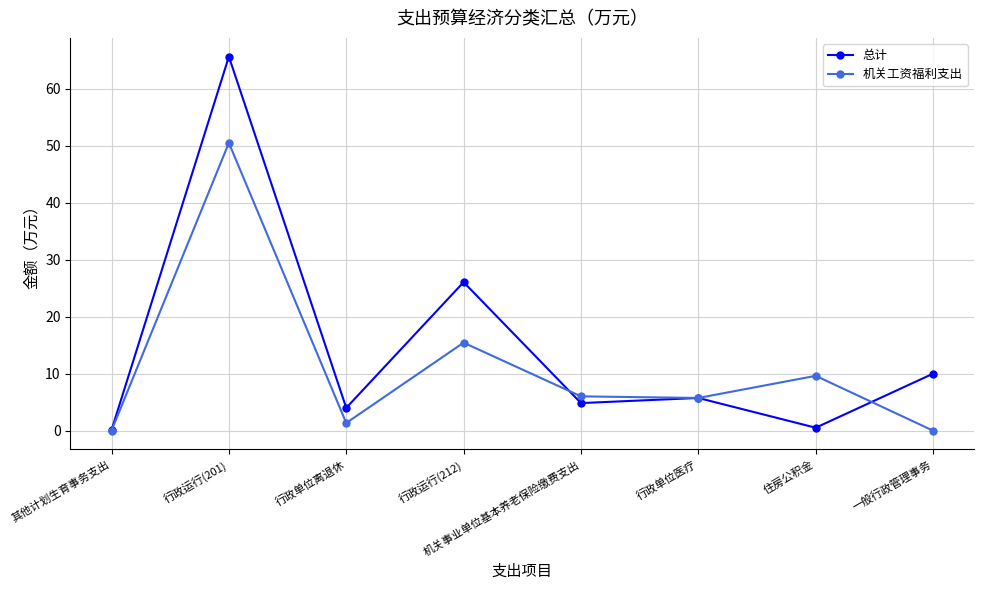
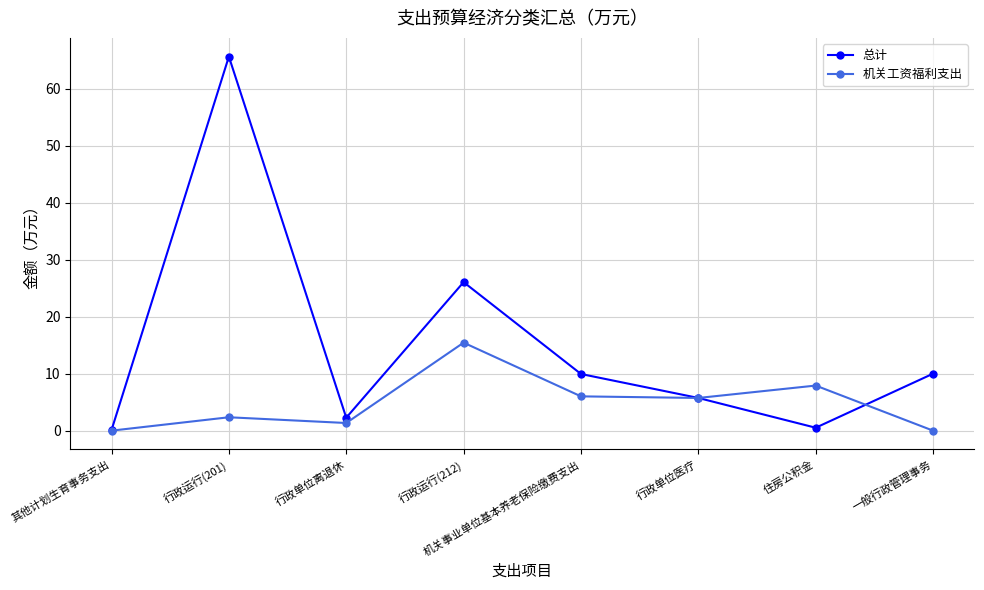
机关工资福利支出, 行政运行(201): 50 -> 2
总计, 行政单位离退休: 4 -> 2
总计, 机关事业单位基本养老保险缴费支出: 5 -> 10
机关工资福利支出, 住房公积金: 10 -> 8
